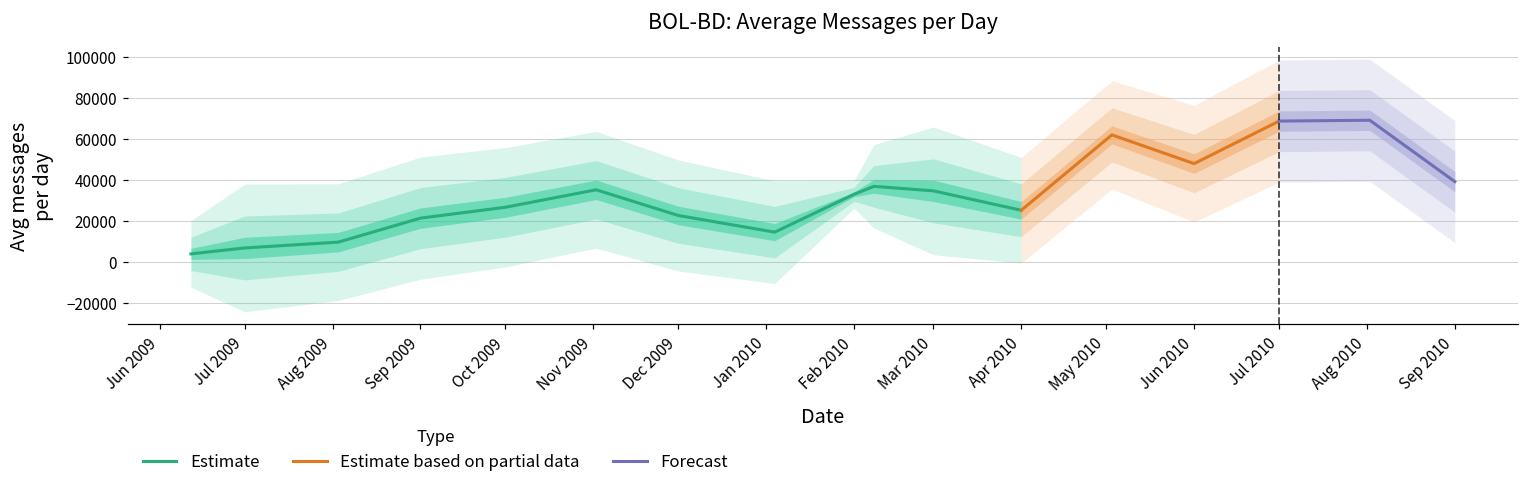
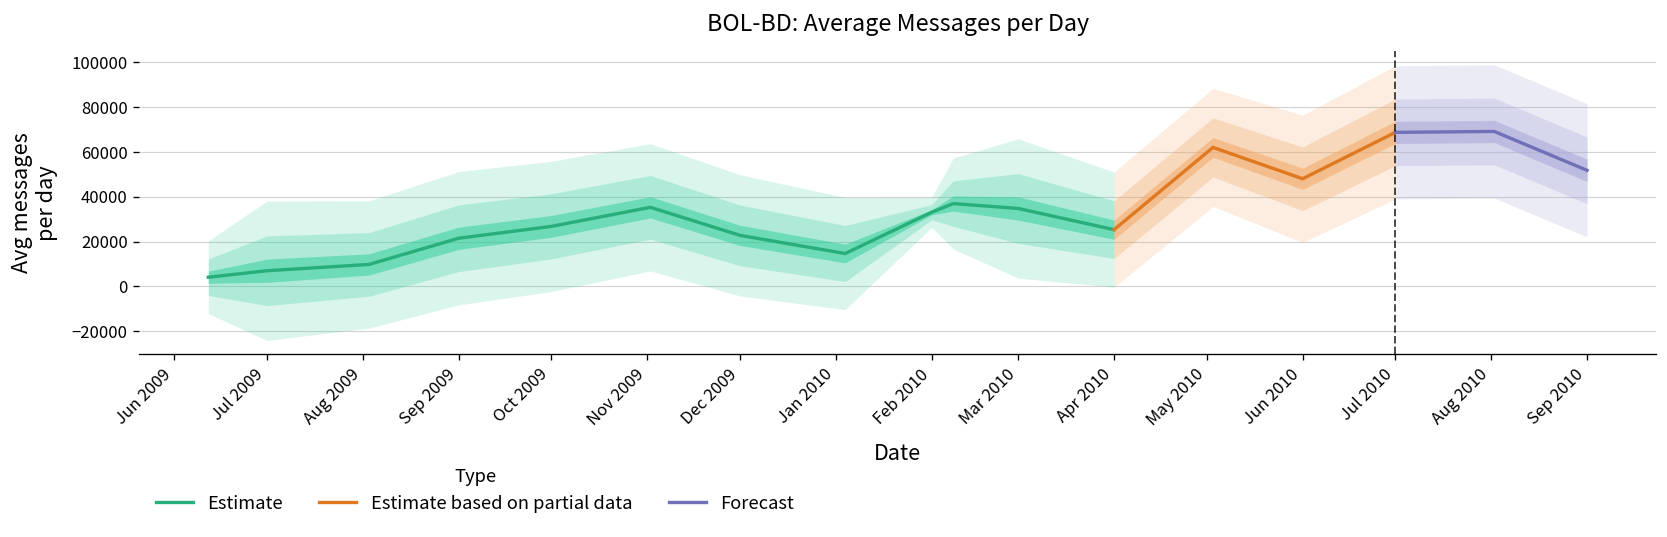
Forecast, Sep 2010: 39000 -> 52000
